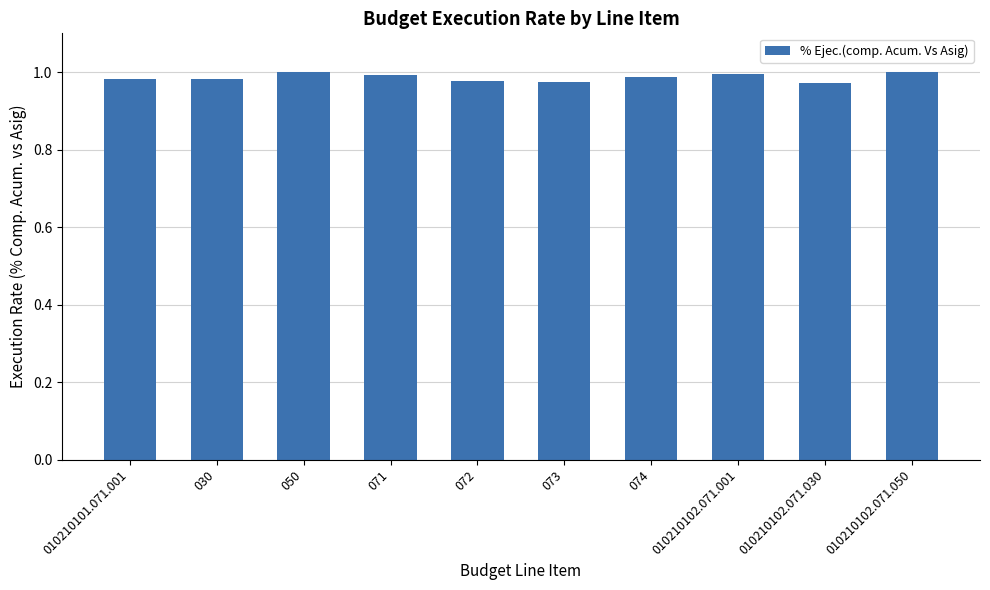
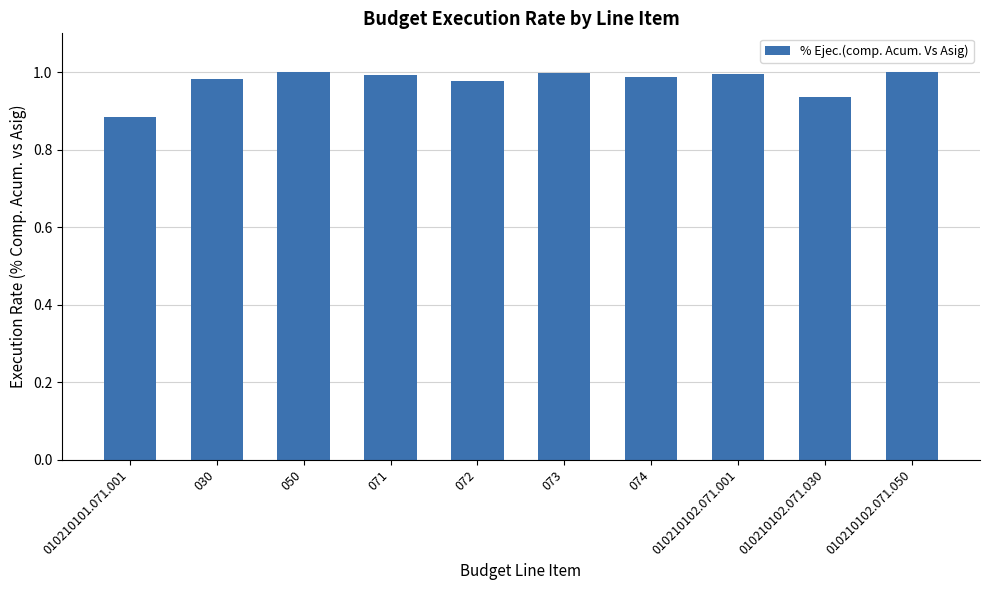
010210101.071.001: 0.98 -> 0.88
073: 0.97 -> 1.00
010210102.071.030: 0.97 -> 0.94
